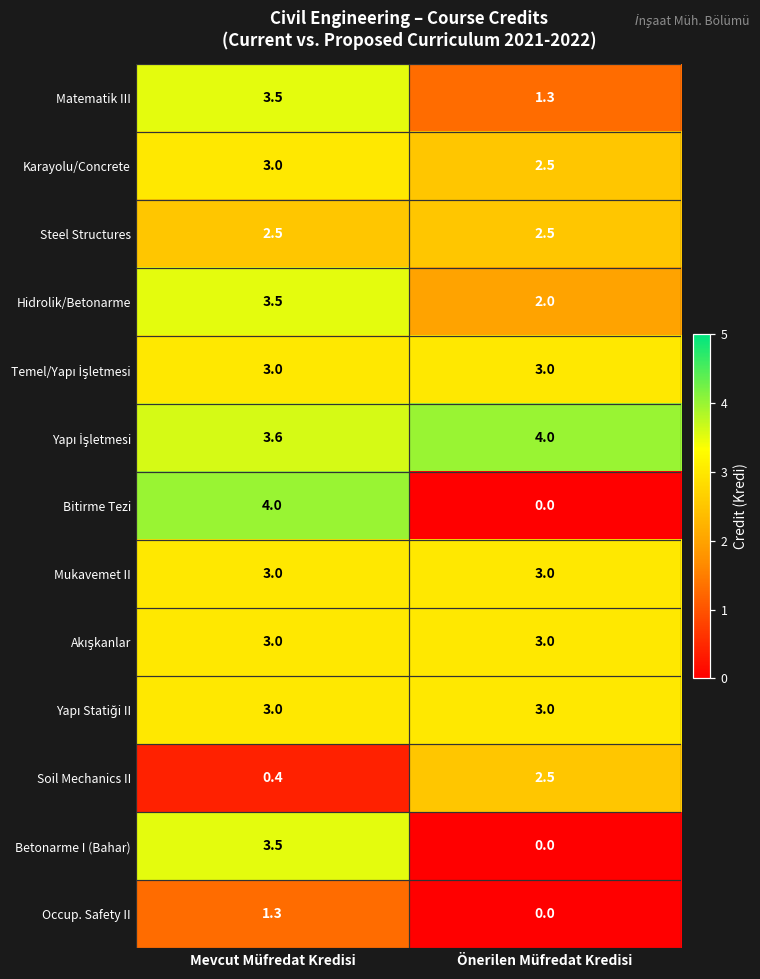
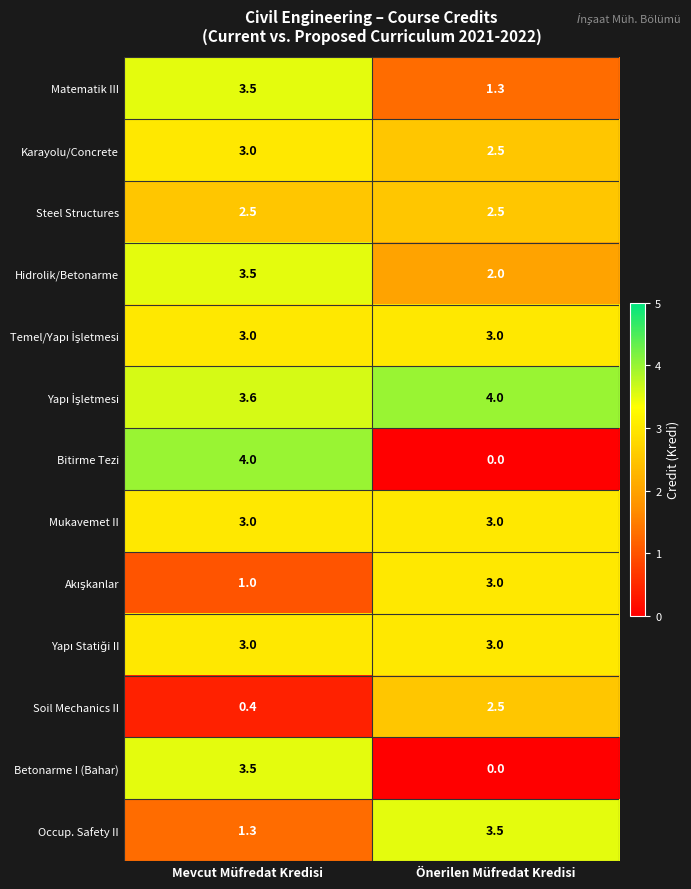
Akışkanlar, Mevcut Müfredat Kredisi: 3.0 -> 1.0
Occup. Safety II, Önerilen Müfredat Kredisi: 0.0 -> 3.5
